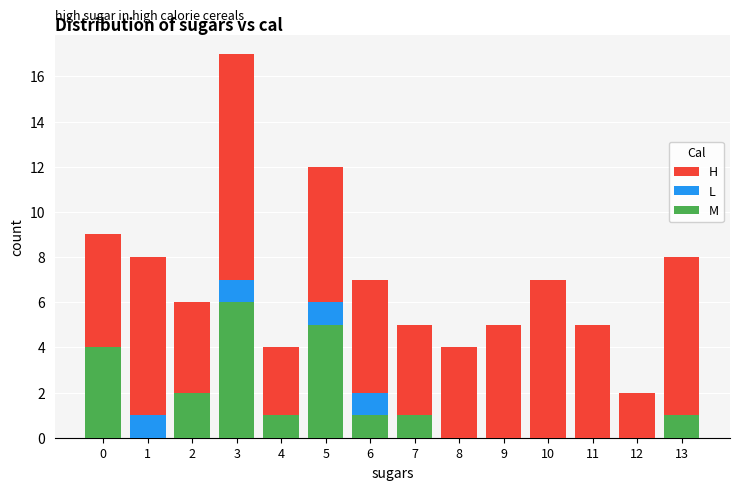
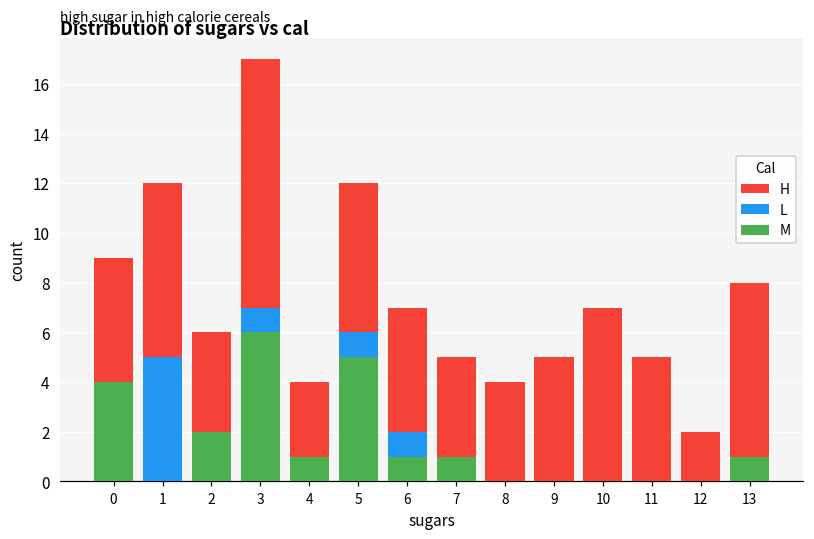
L, 1: 1 -> 5
